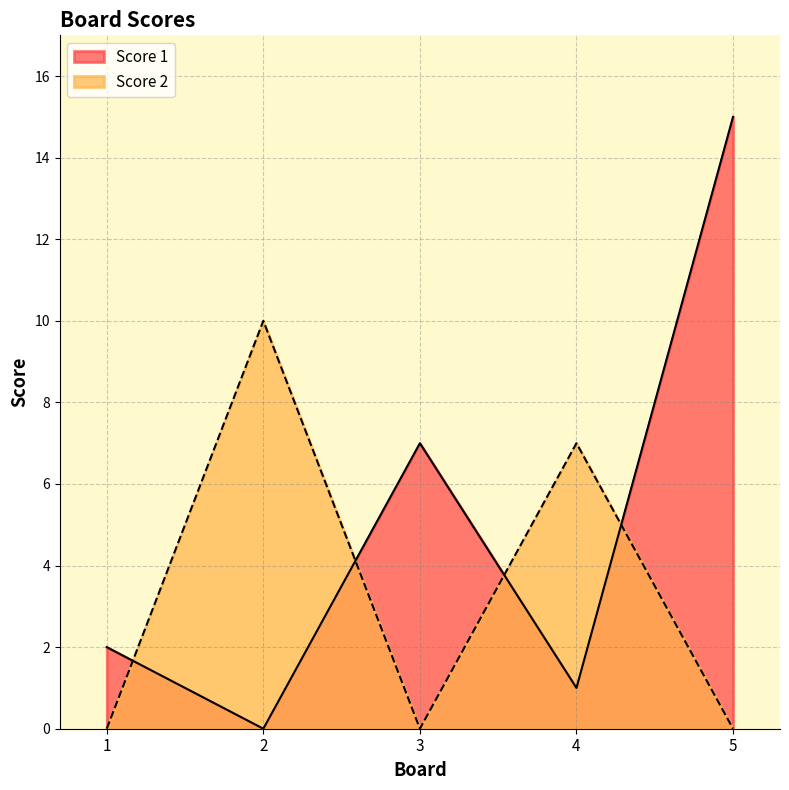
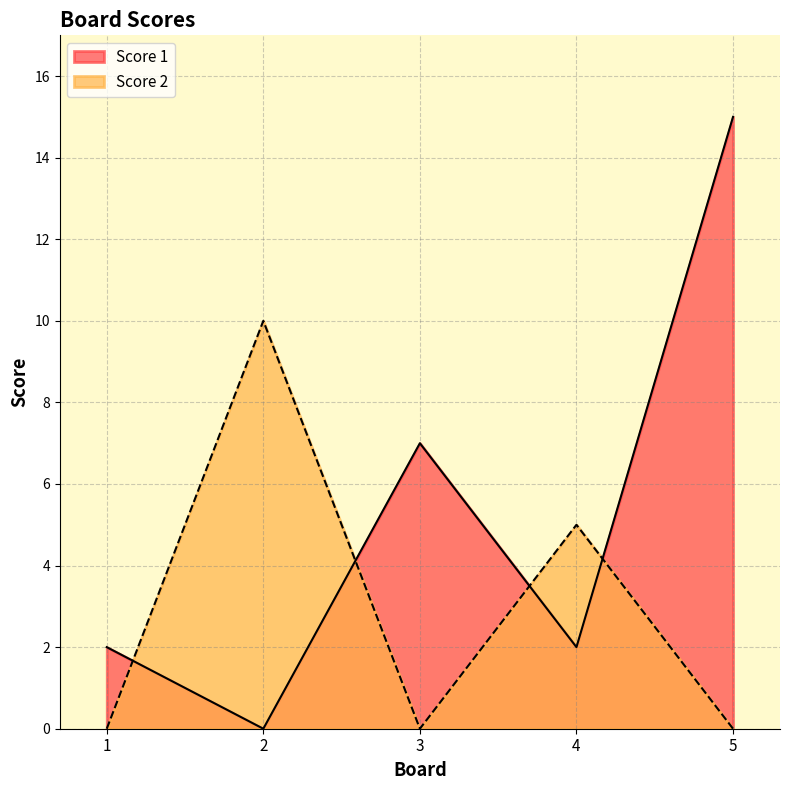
Score 1, 4: 1 -> 2
Score 2, 4: 7 -> 5
